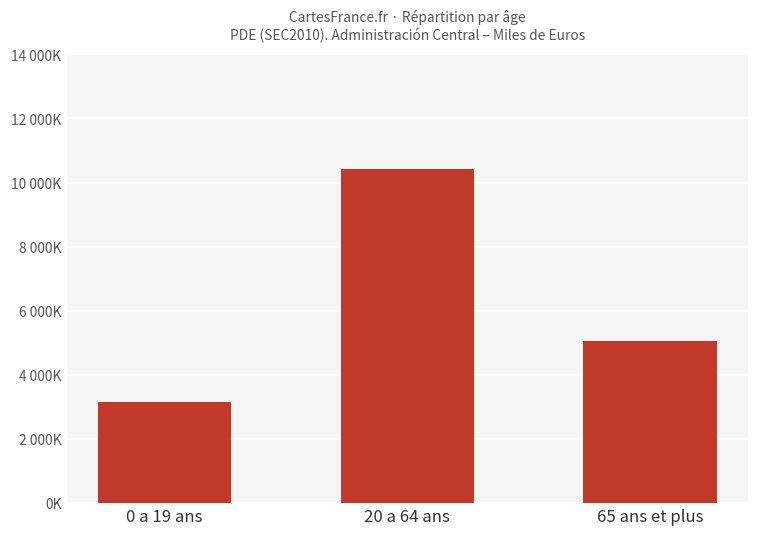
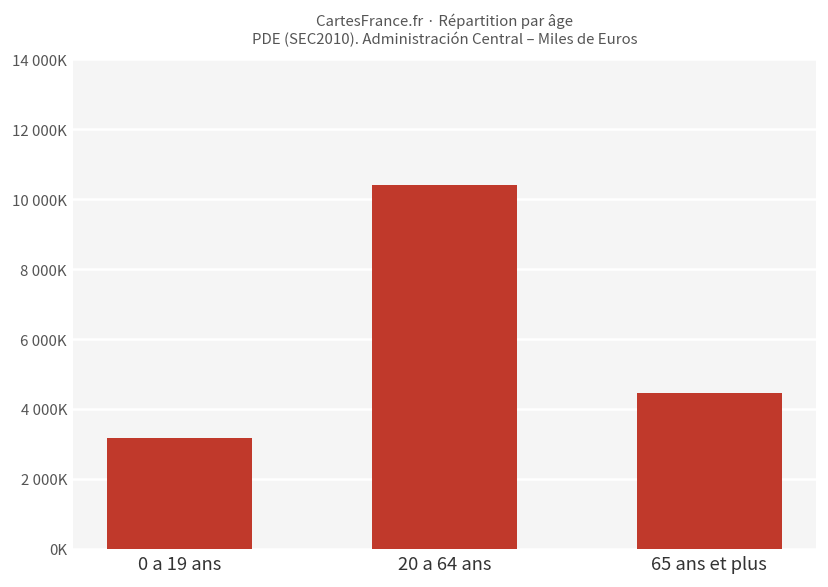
65 ans et plus: 5100000 -> 4500000
